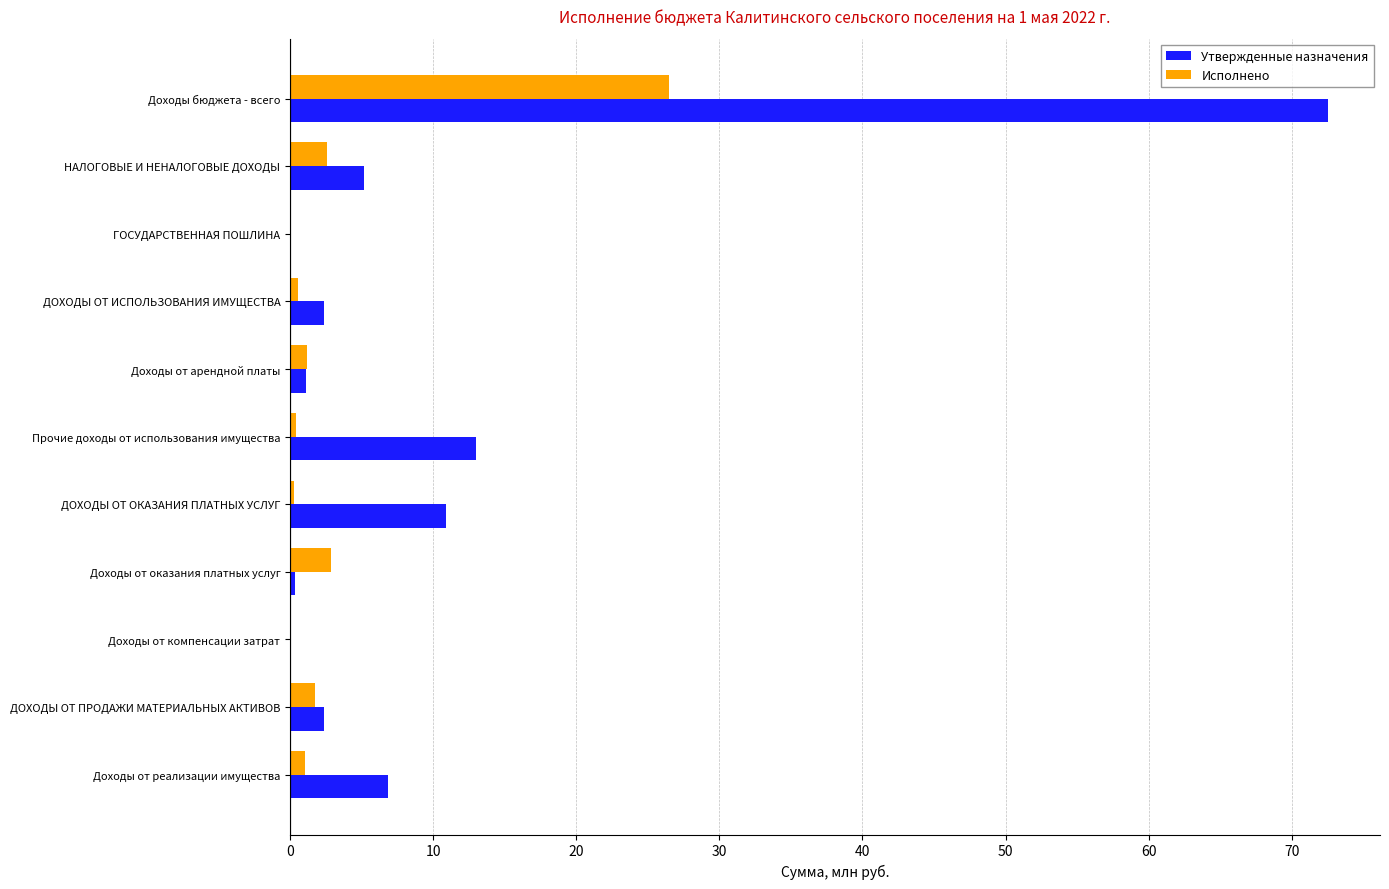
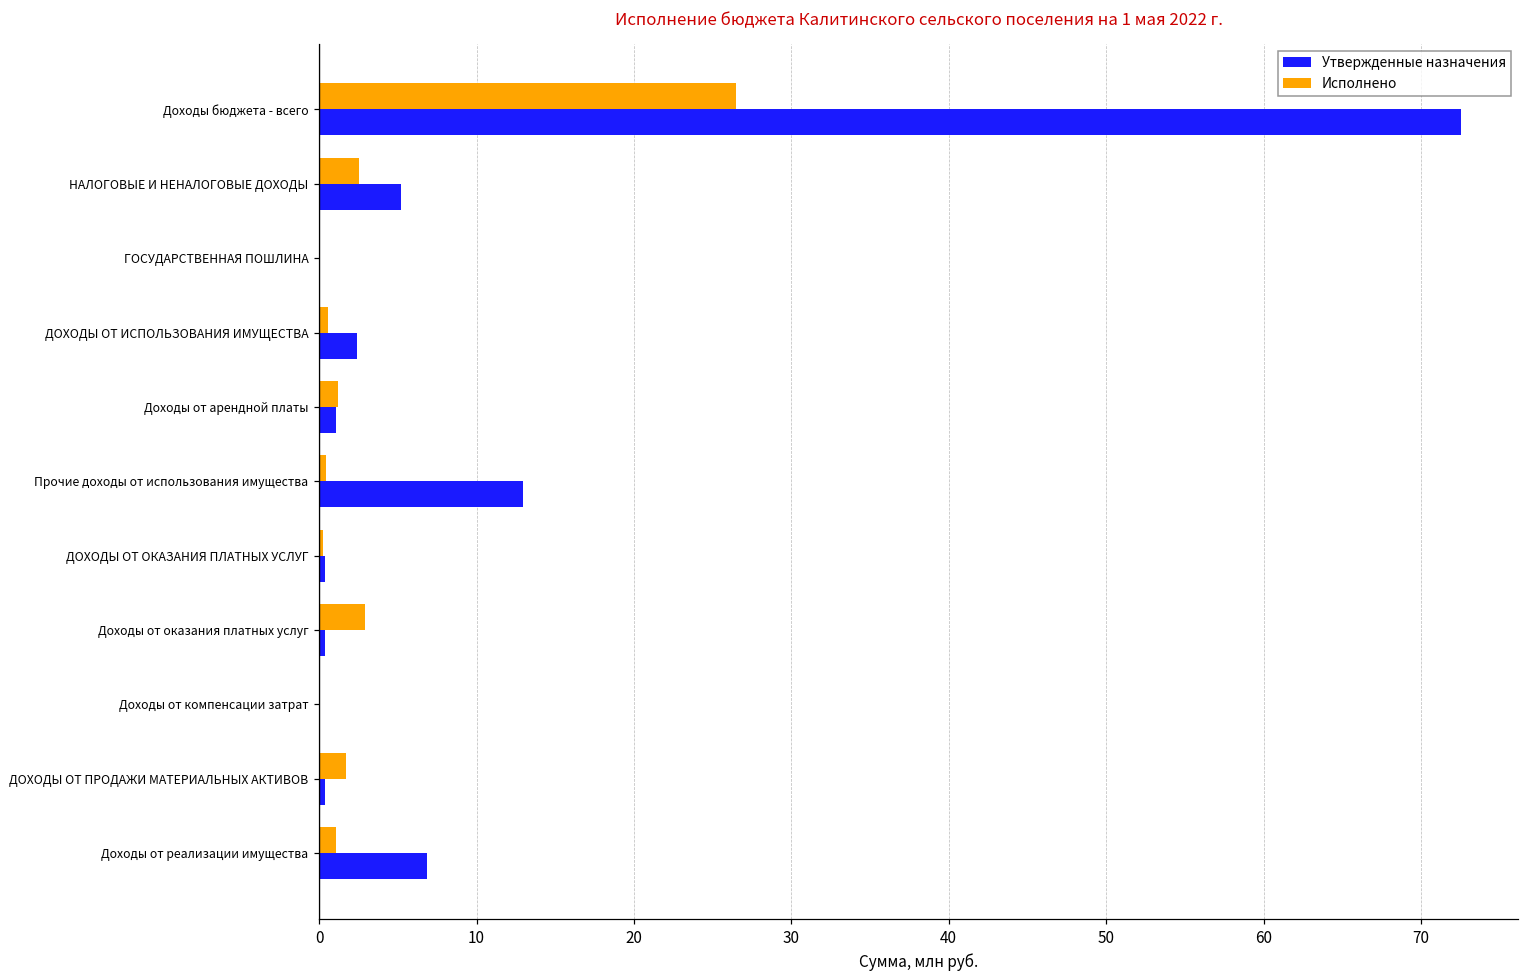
Утвержденные назначения, ДОХОДЫ ОТ ОКАЗАНИЯ ПЛАТНЫХ УСЛУГ: 10.9 -> 0.4
Утвержденные назначения, ДОХОДЫ ОТ ПРОДАЖИ МАТЕРИАЛЬНЫХ АКТИВОВ: 2.4 -> 0.4
